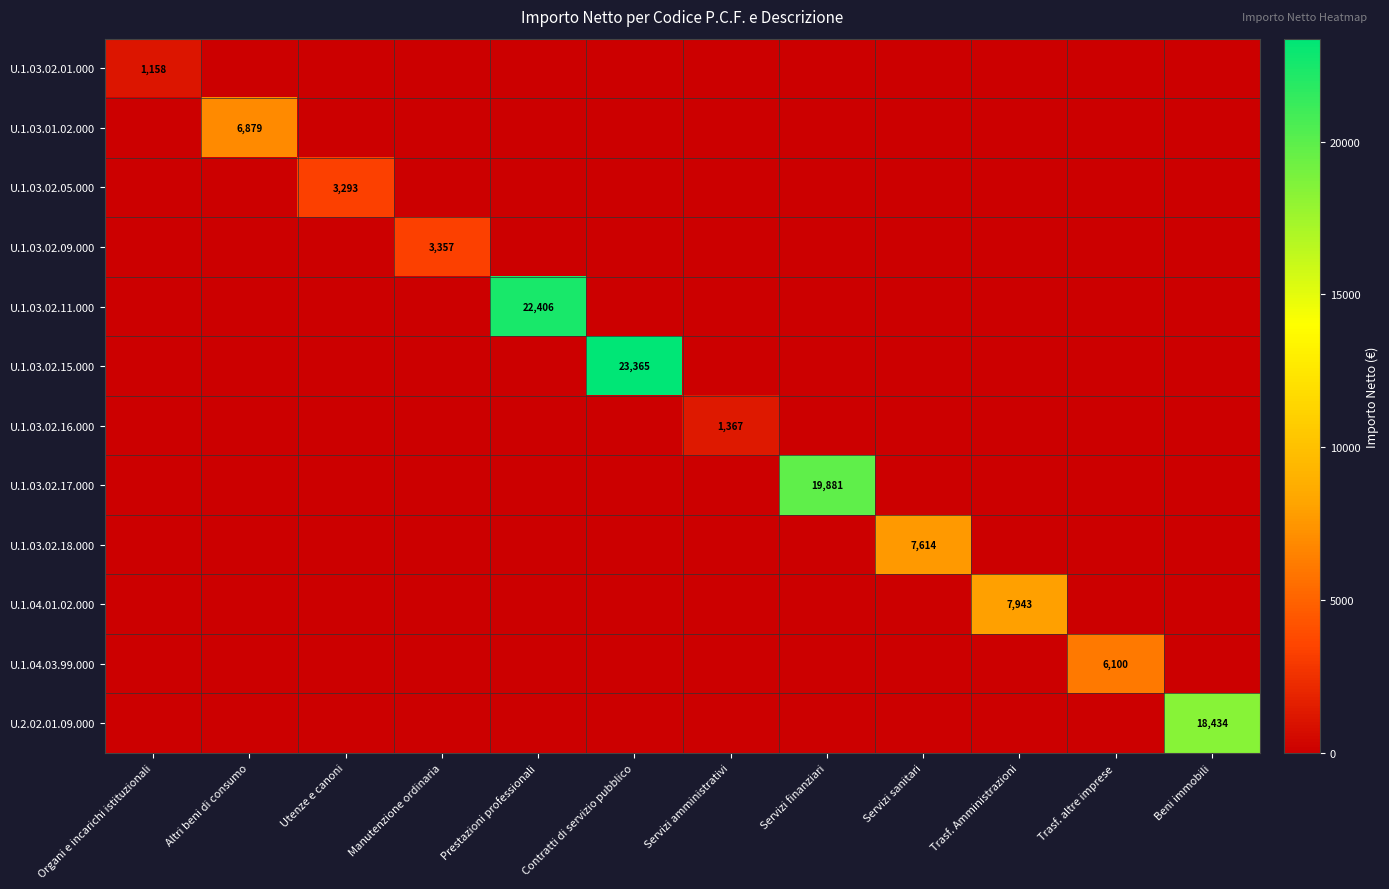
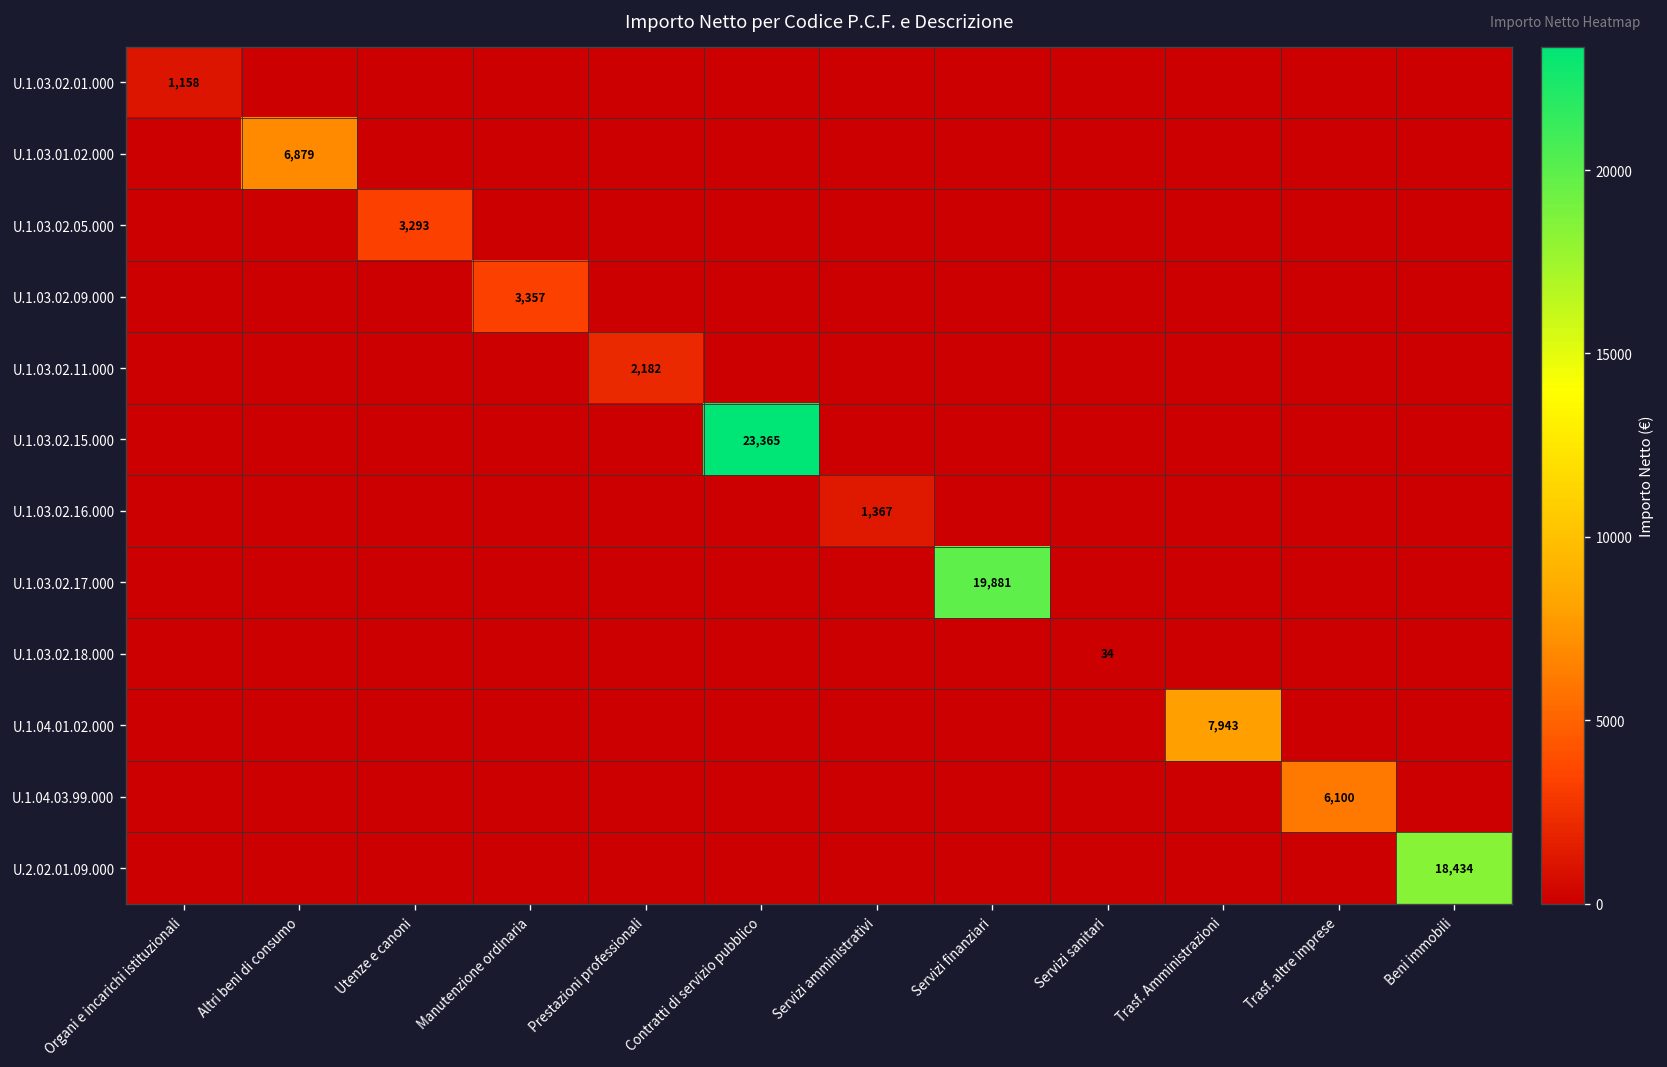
U.1.03.02.11.000, Prestazioni professionali: 22,406 -> 2,182
U.1.03.02.18.000, Servizi sanitari: 7,614 -> 34
